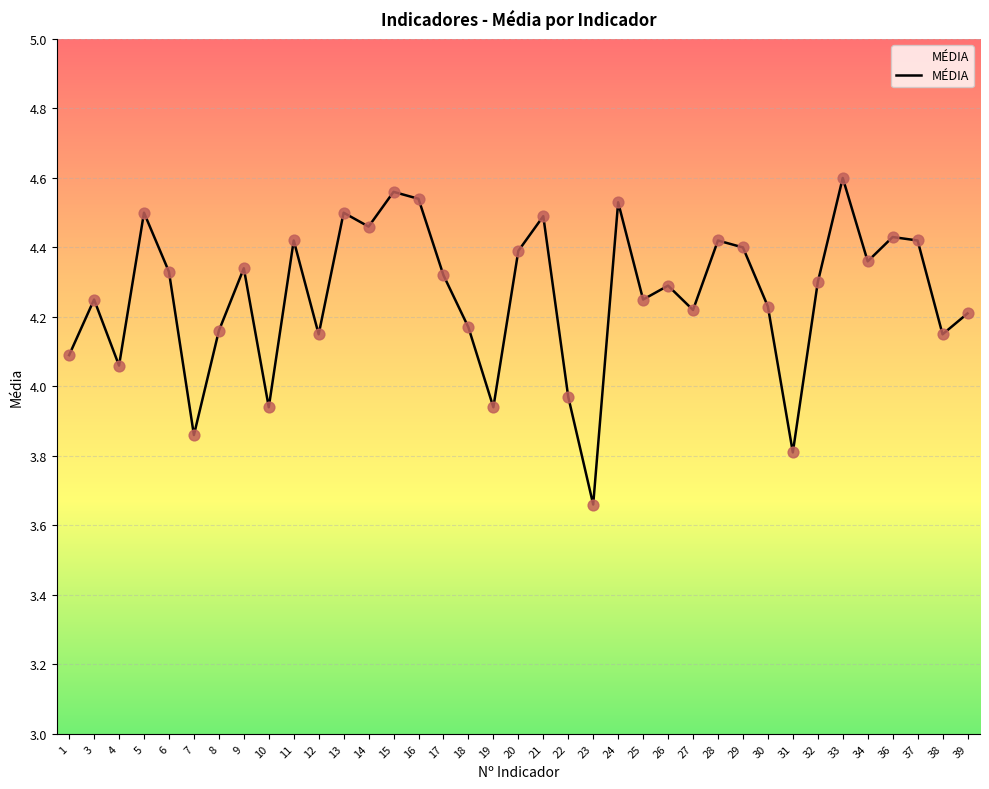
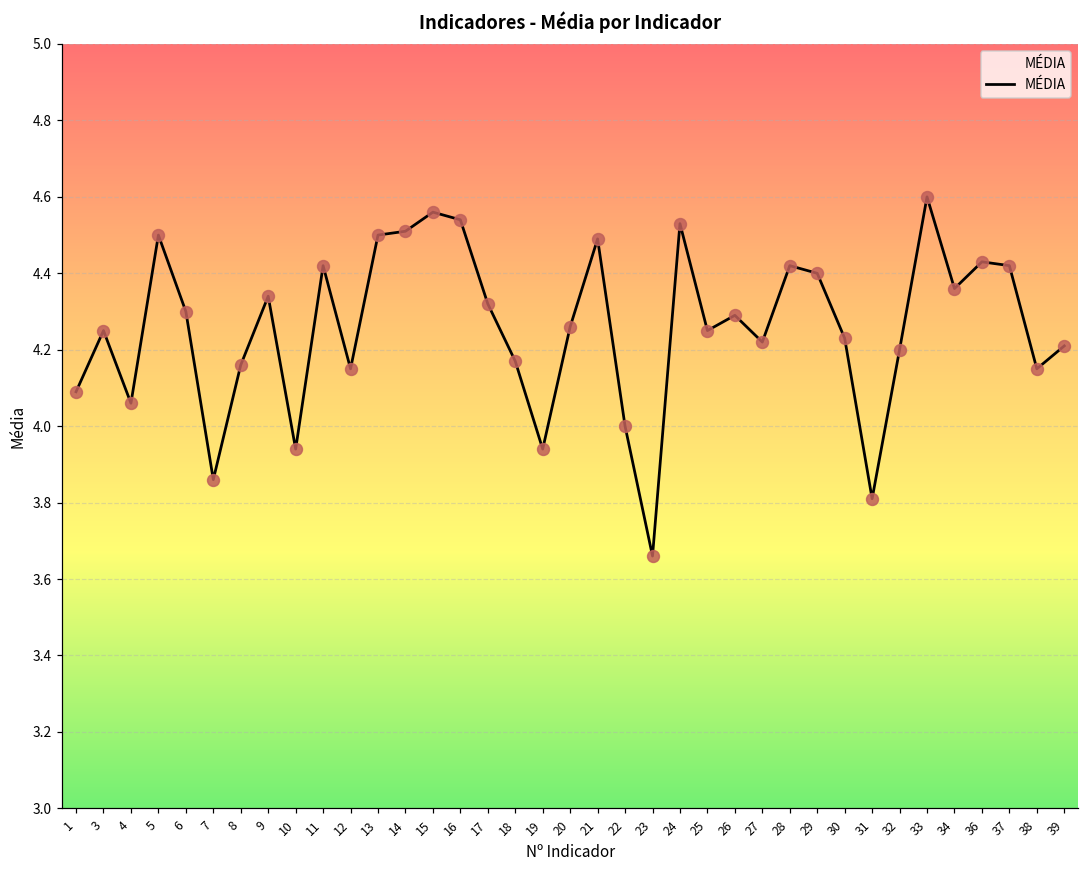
6: 4.33 -> 4.30
14: 4.46 -> 4.51
20: 4.39 -> 4.26
22: 3.97 -> 4.00
32: 4.3 -> 4.2
